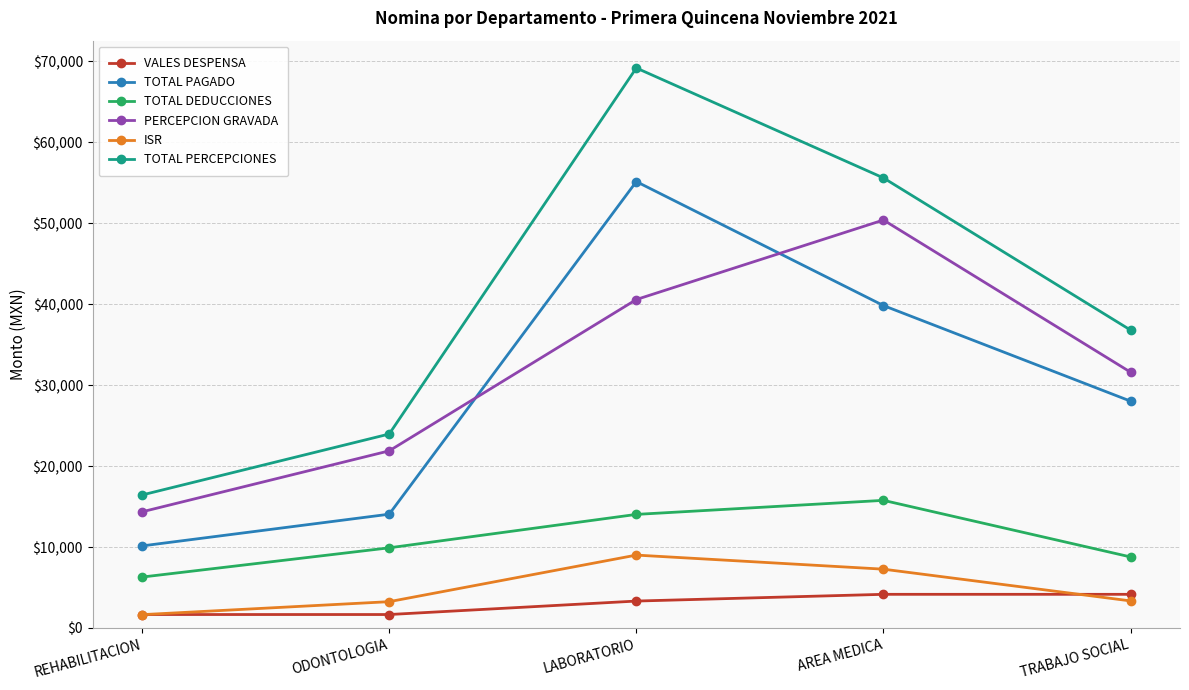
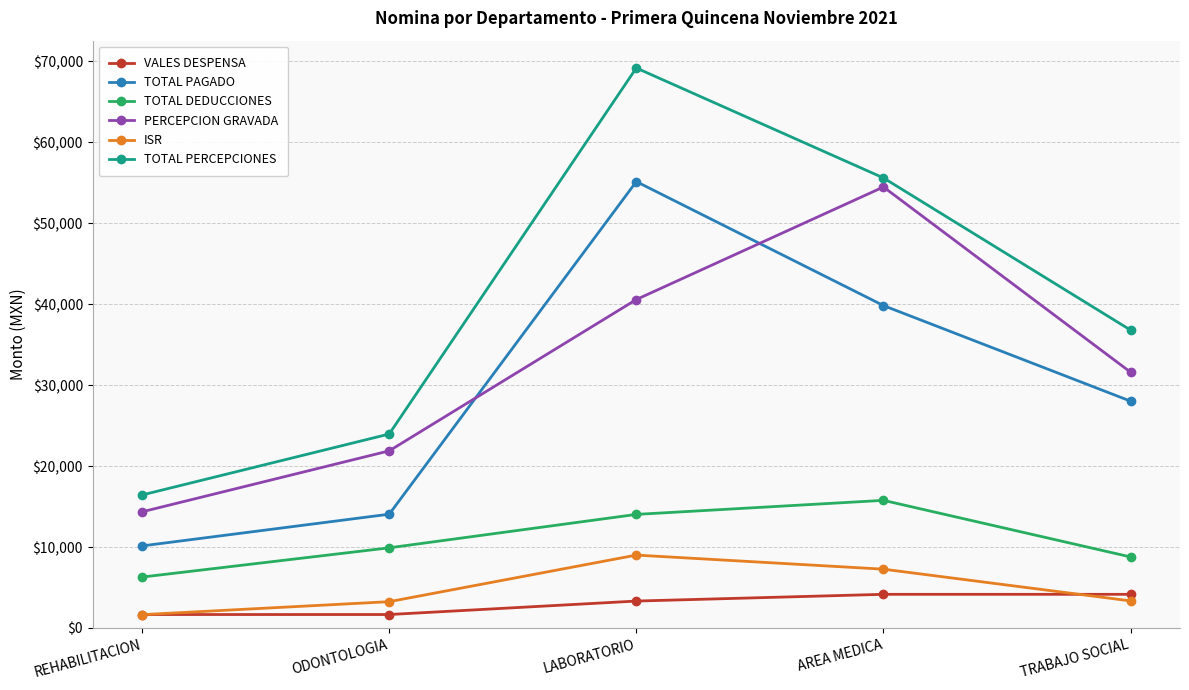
PERCEPCION GRAVADA, AREA MEDICA: $50,000 -> $54,000
